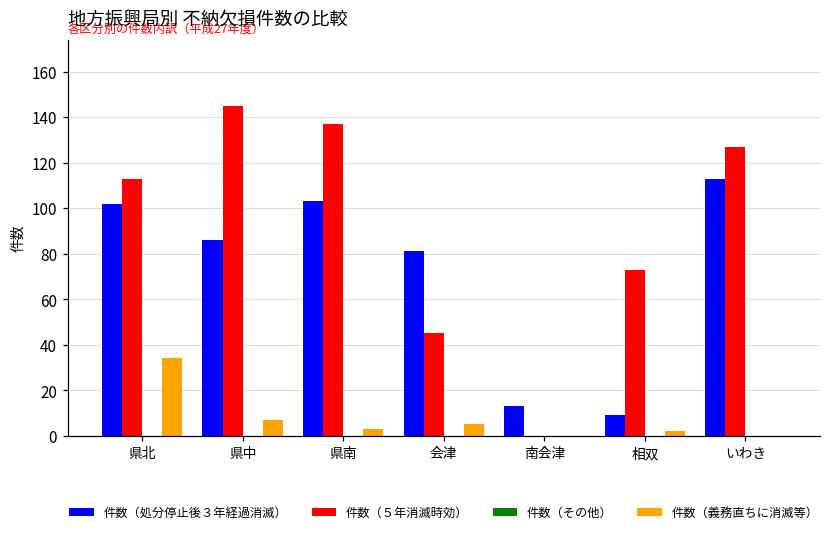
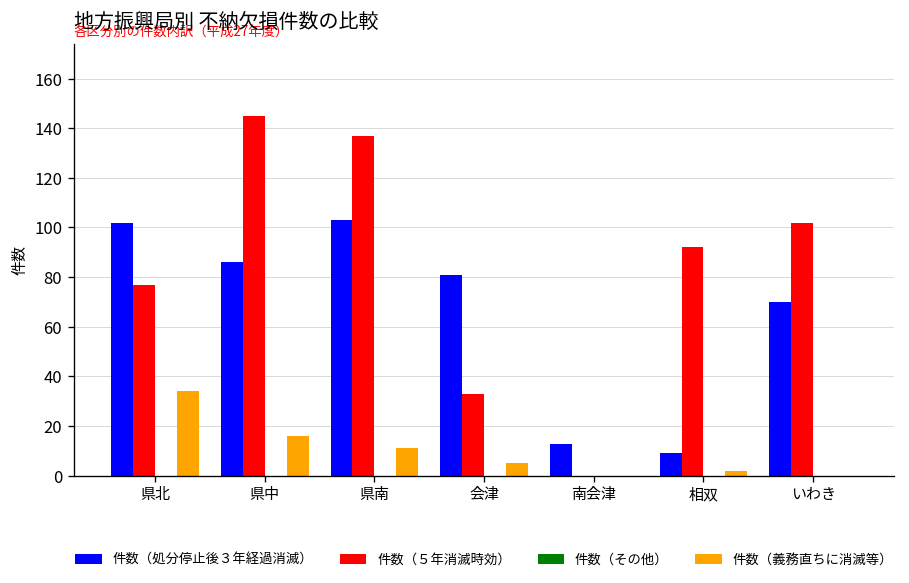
件数（５年消滅時効）, 県北: 113 -> 77
件数（義務直ちに消滅等）, 県中: 7 -> 16
件数（義務直ちに消滅等）, 県南: 3 -> 11
件数（５年消滅時効）, 会津: 45 -> 33
件数（５年消滅時効）, 相双: 73 -> 92
件数（処分停止後３年経過消滅）, いわき: 113 -> 70
件数（５年消滅時効）, いわき: 127 -> 102
